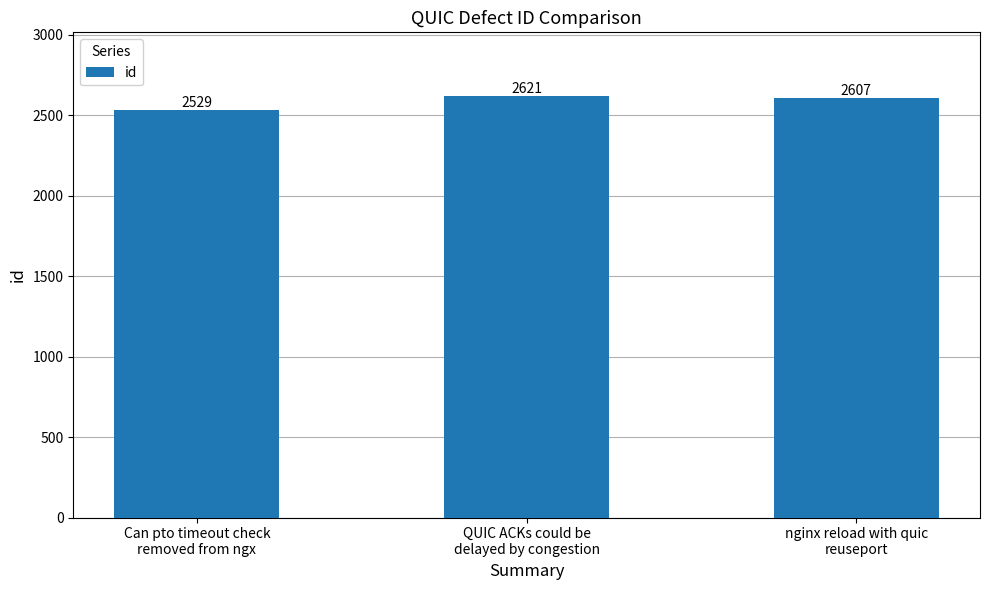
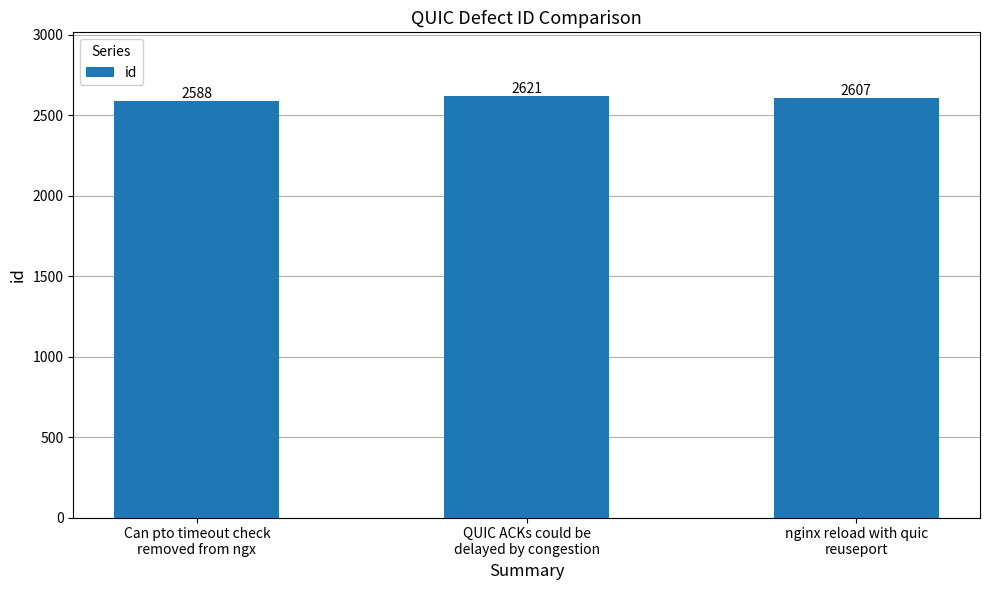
Can pto timeout check removed from ngx: 2529 -> 2588
